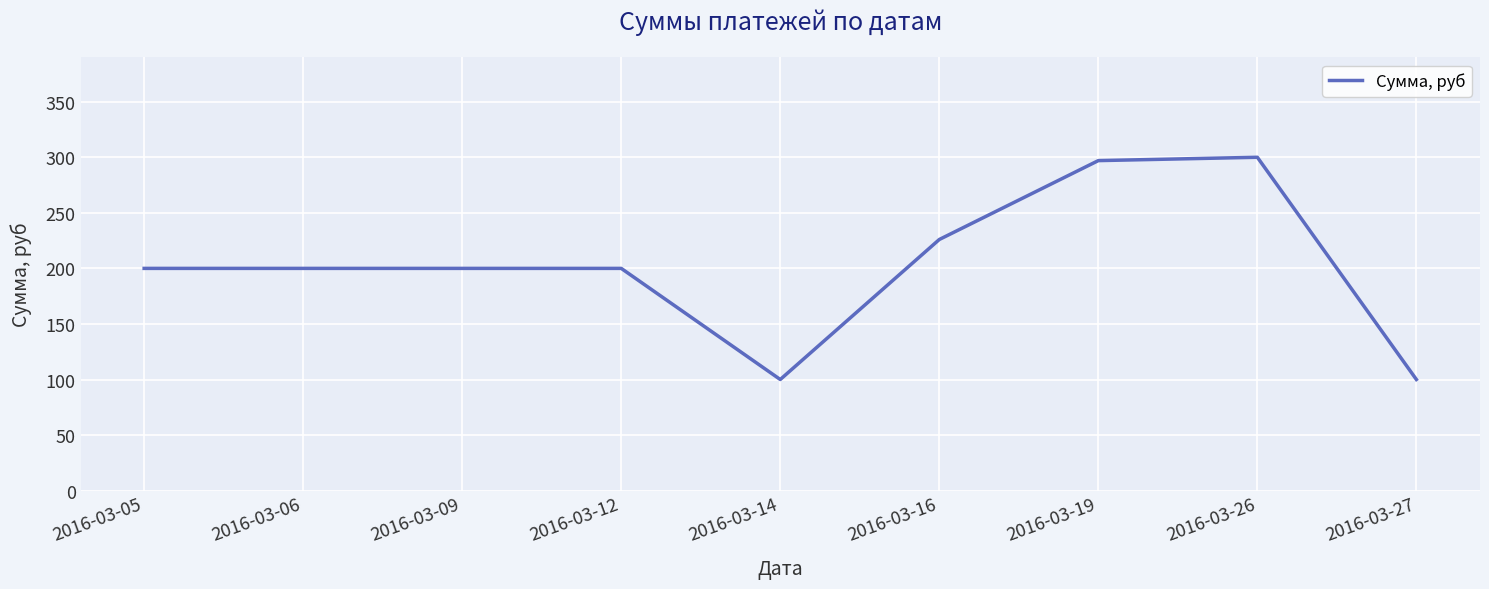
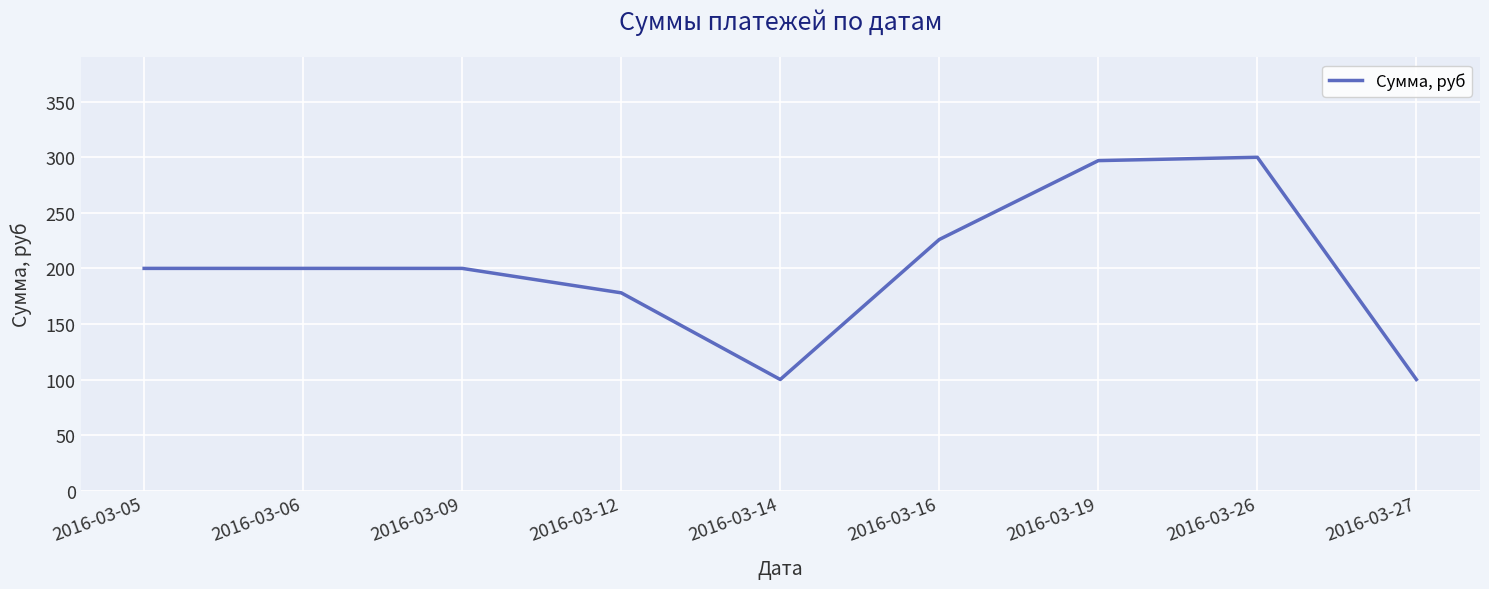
2016-03-12: 200 -> 178
